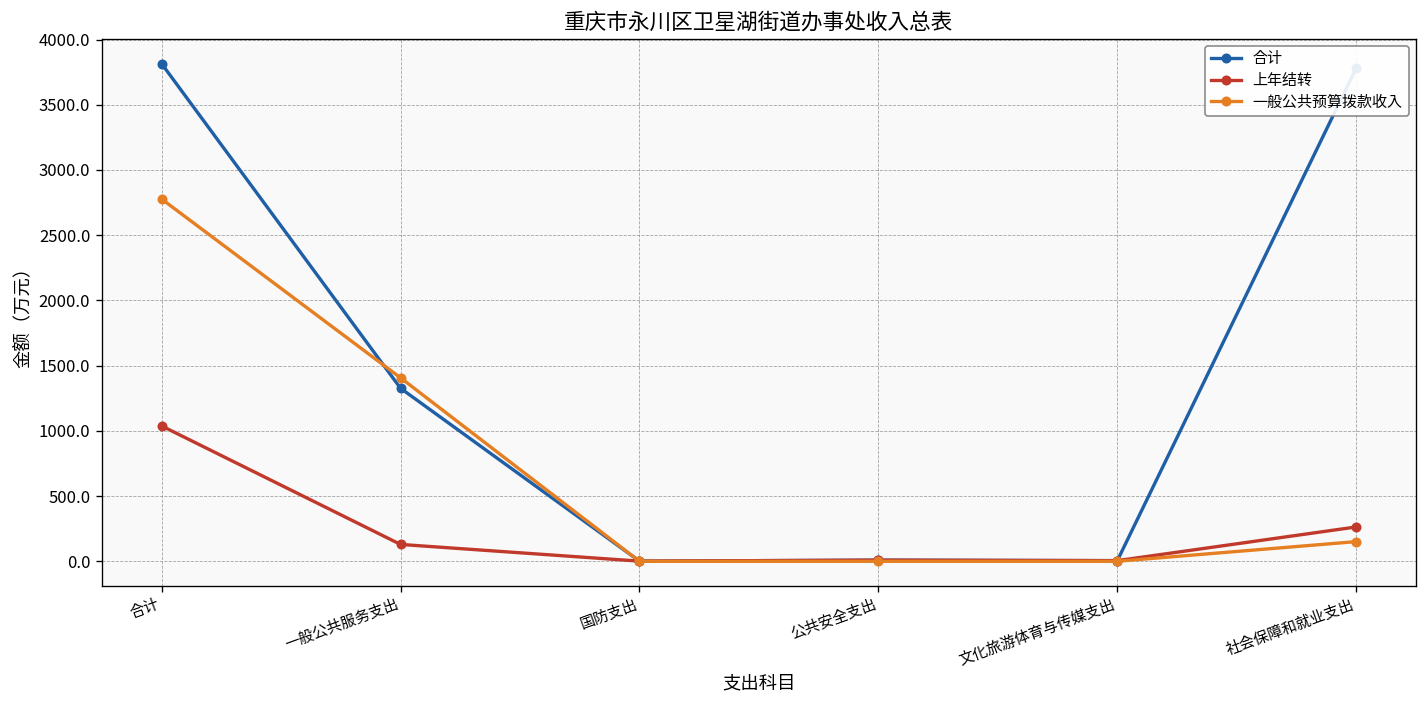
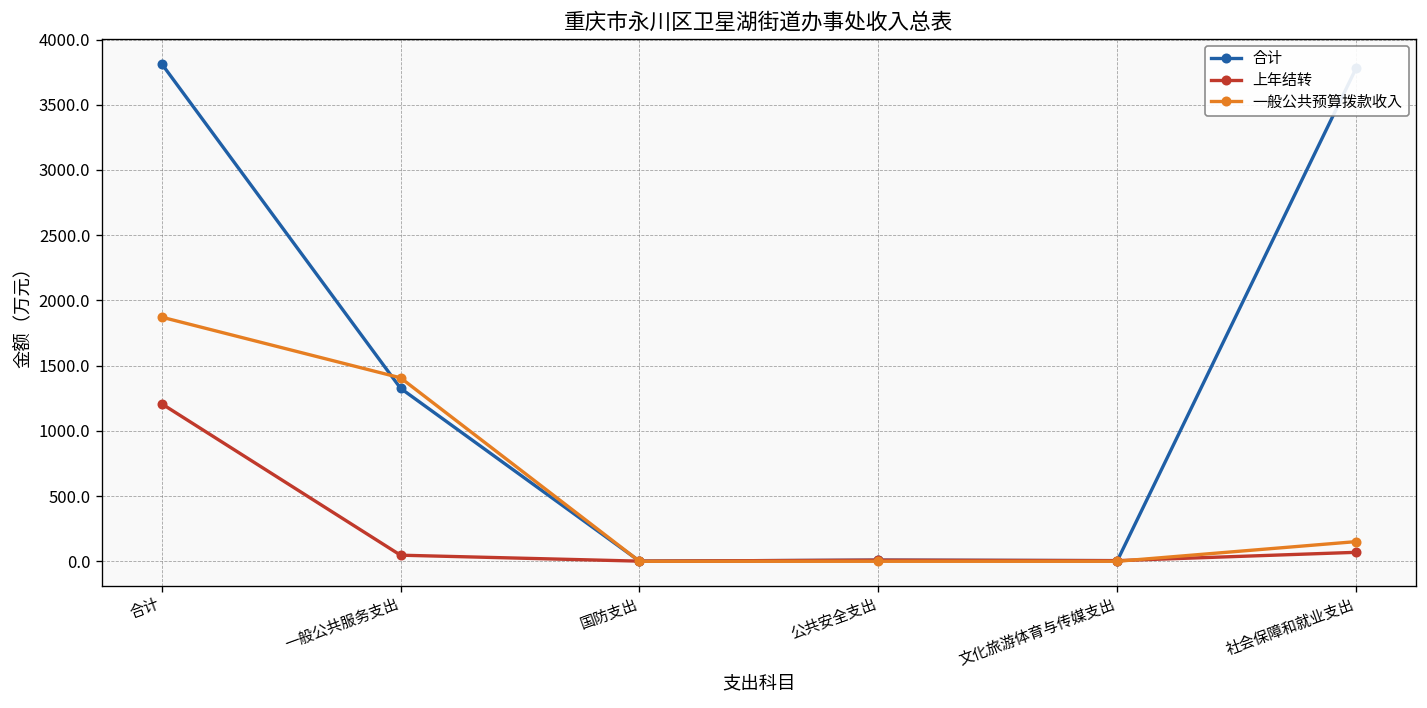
上年结转, 合计: 1040 -> 1210
一般公共预算拨款收入, 合计: 2780 -> 1870
上年结转, 一般公共服务支出: 130 -> 50
上年结转, 社会保障和就业支出: 260 -> 70
